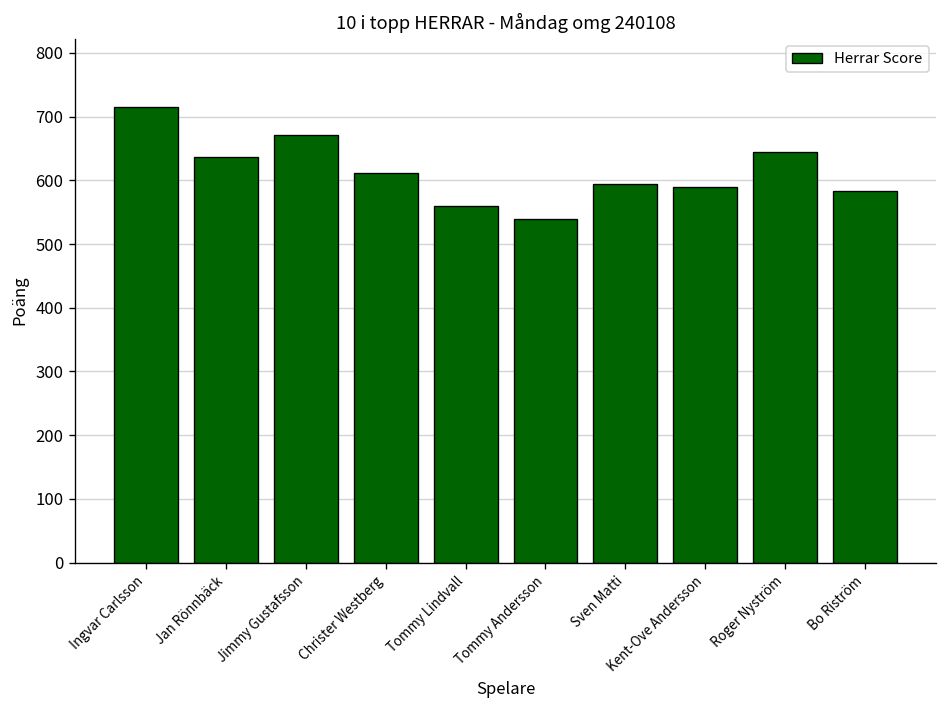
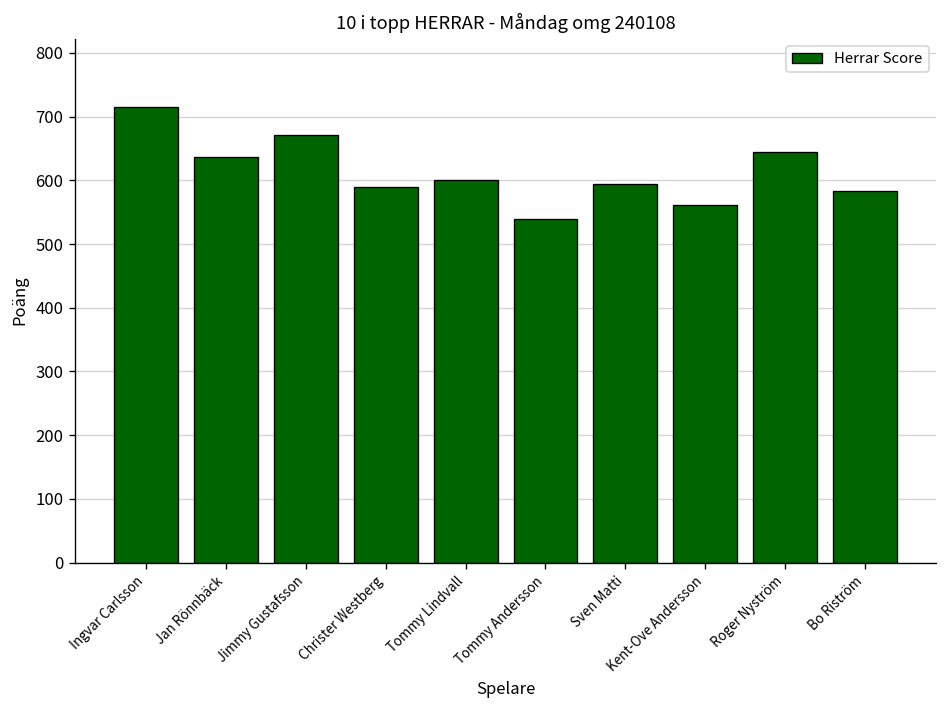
Christer Westberg: 610 -> 590
Tommy Lindvall: 560 -> 600
Kent-Ove Andersson: 590 -> 560
